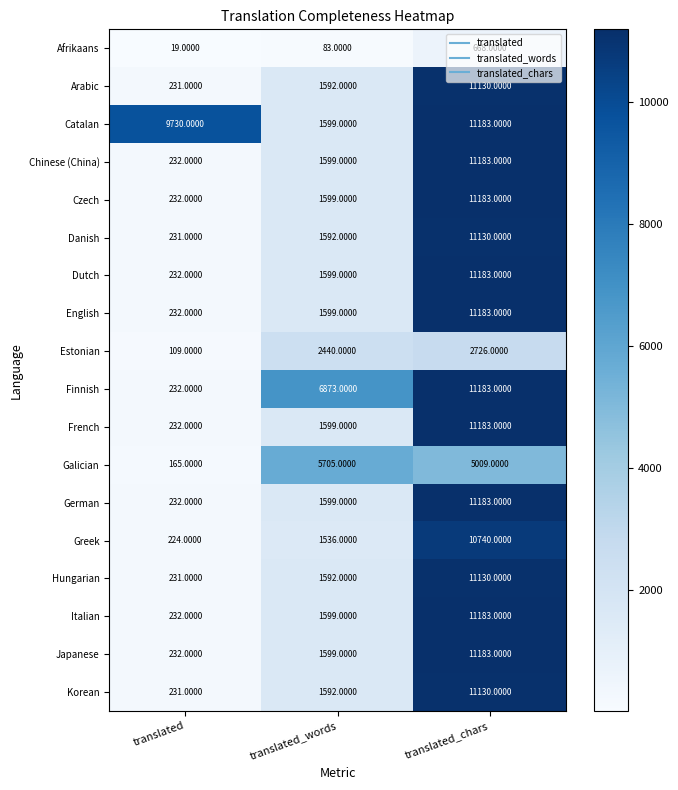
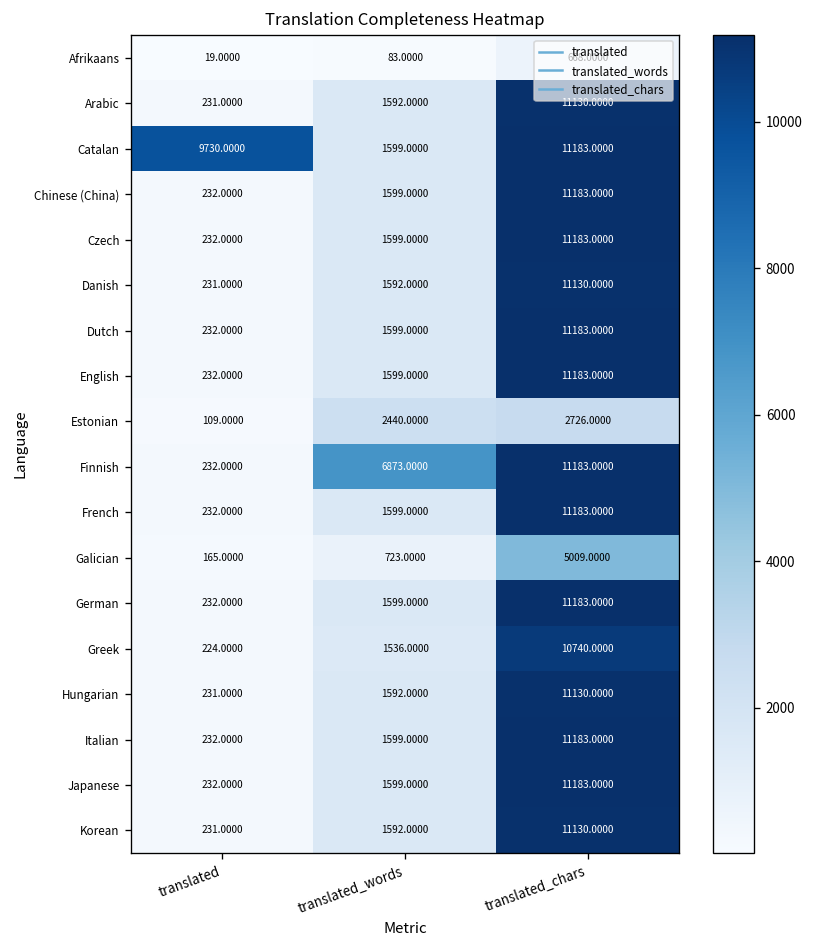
Galician, translated_words: 5705.0000 -> 723.0000
